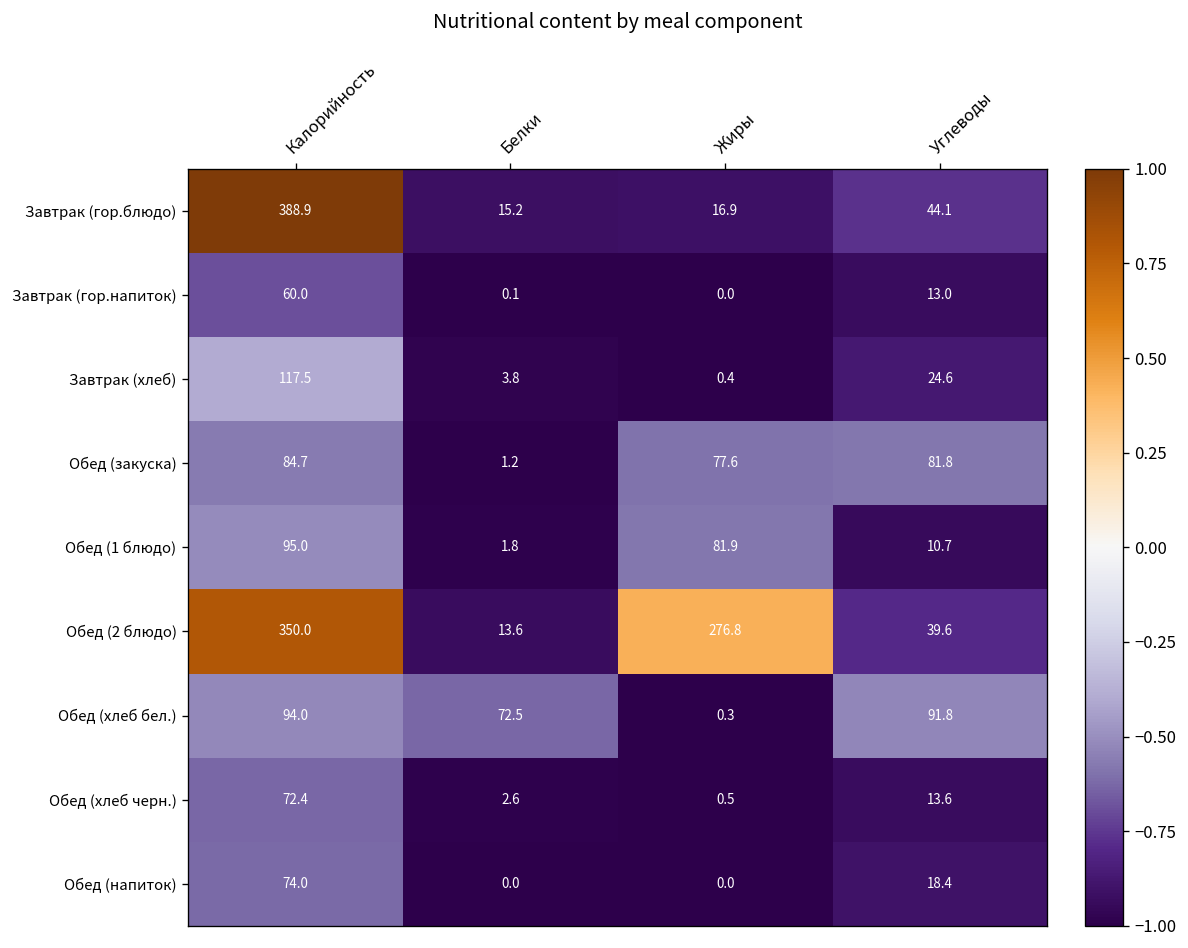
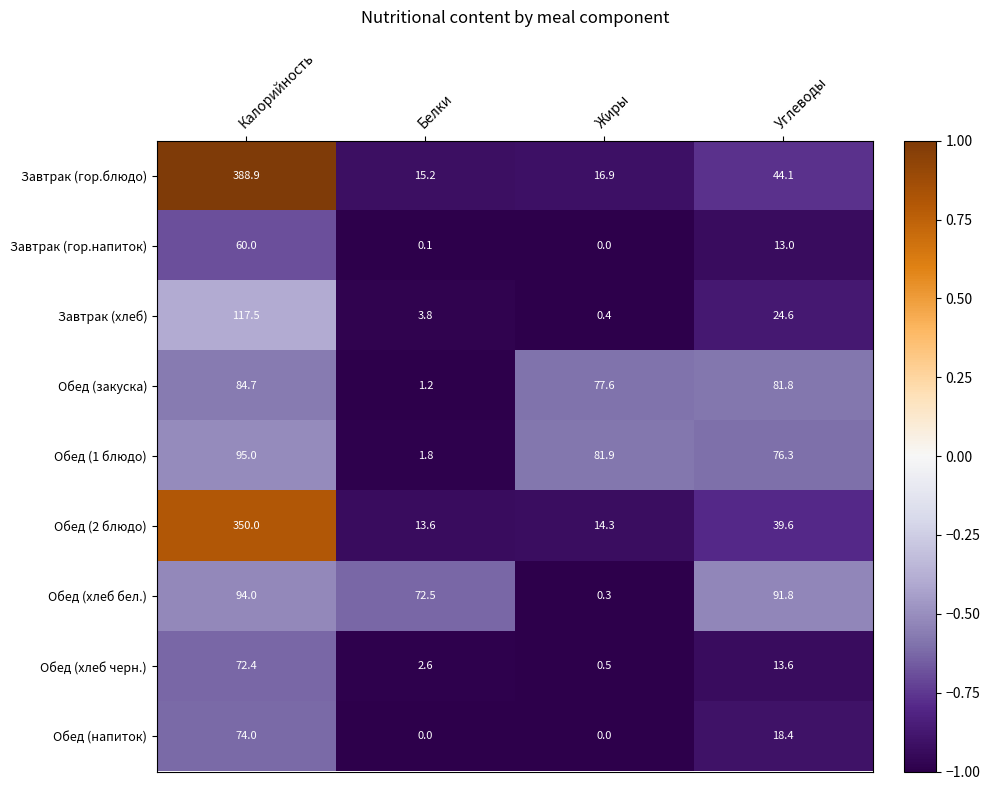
Обед (1 блюдо), Углеводы: 10.7 -> 76.3
Обед (2 блюдо), Жиры: 276.8 -> 14.3
